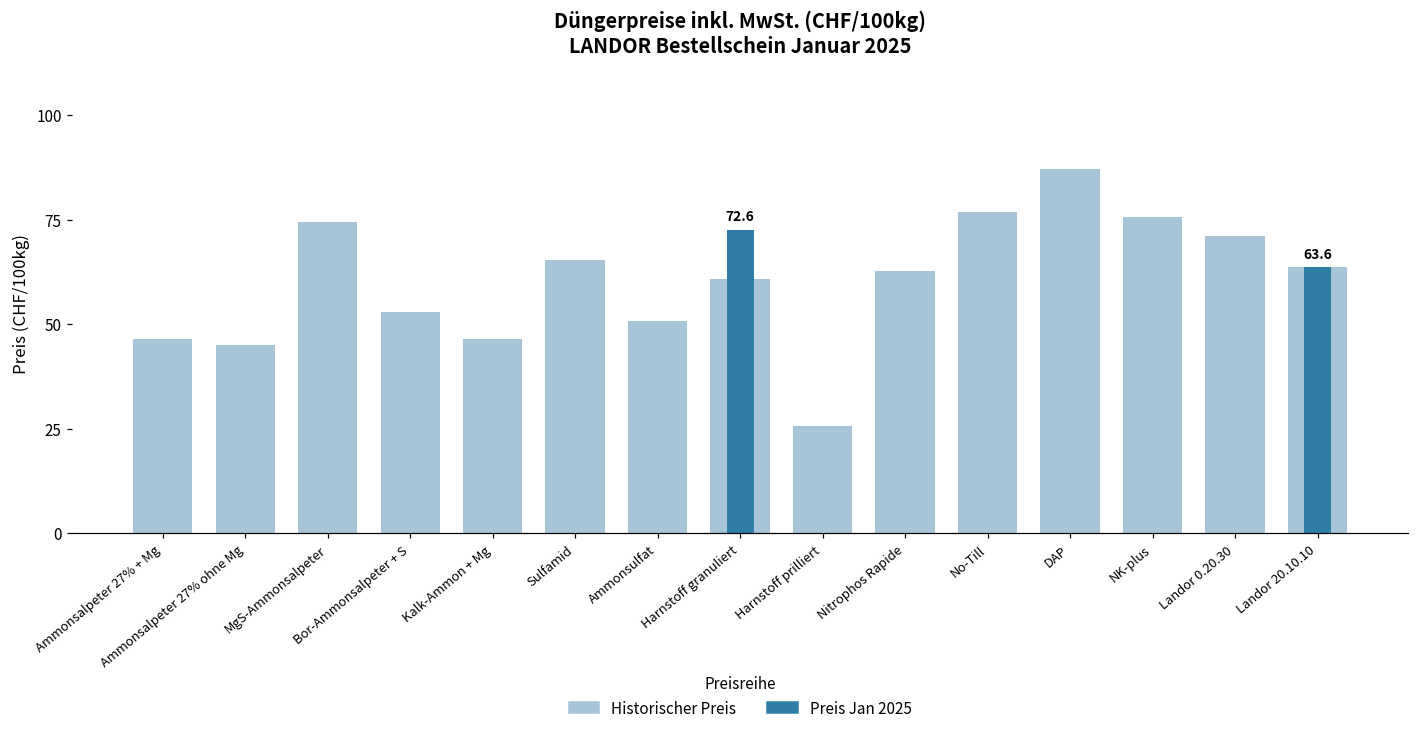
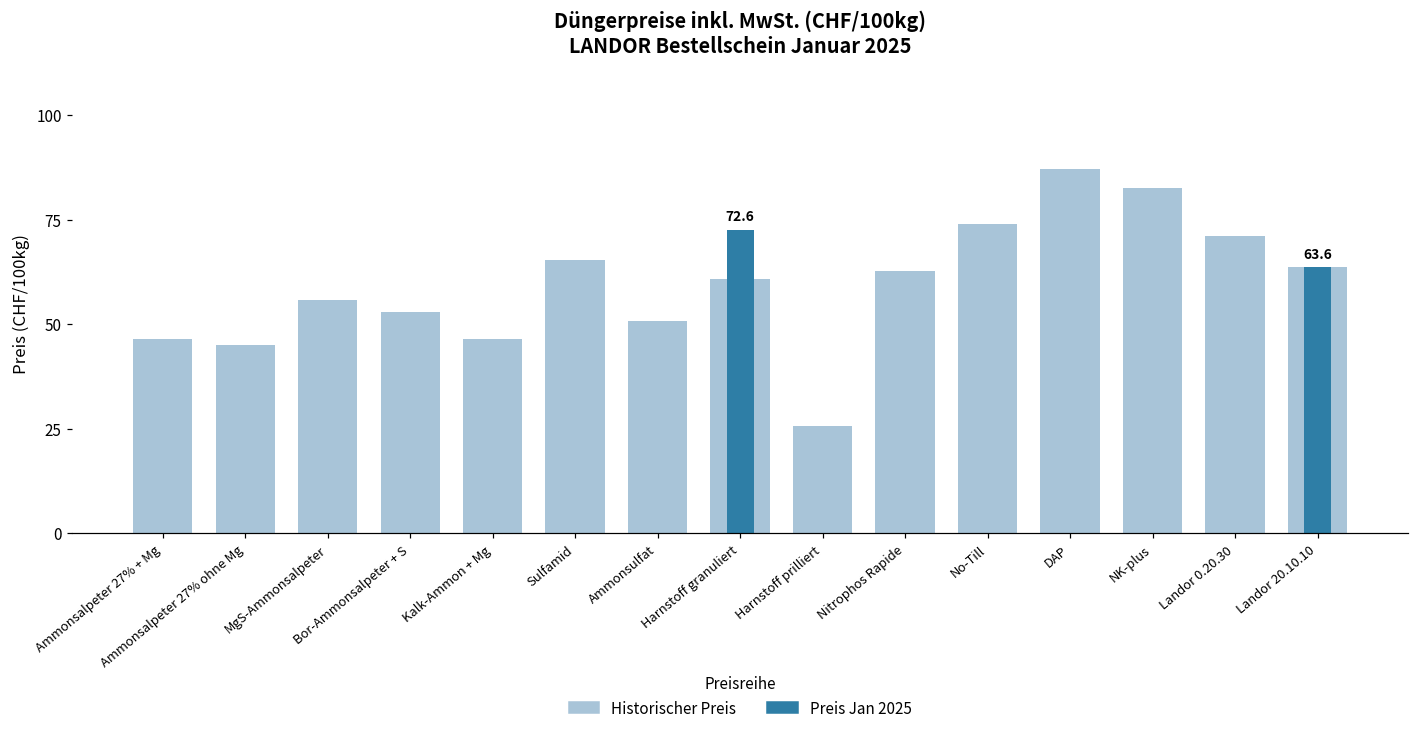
MgS-Ammonsalpeter: 75 -> 56
No-Till: 77 -> 74
NK-plus: 76 -> 83
